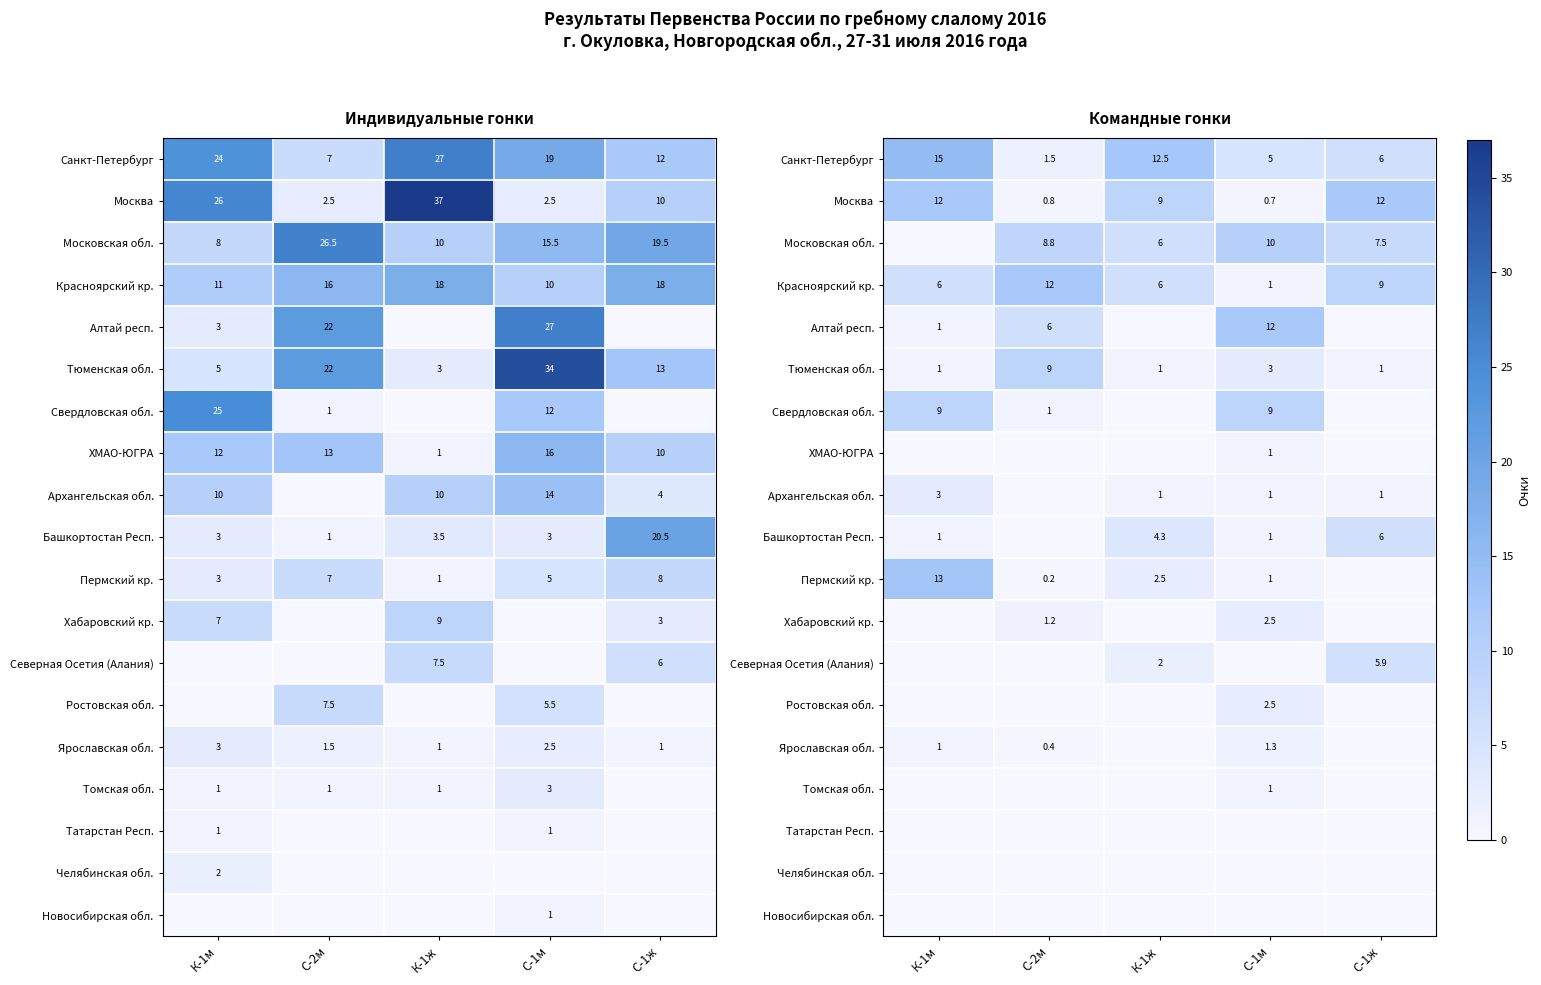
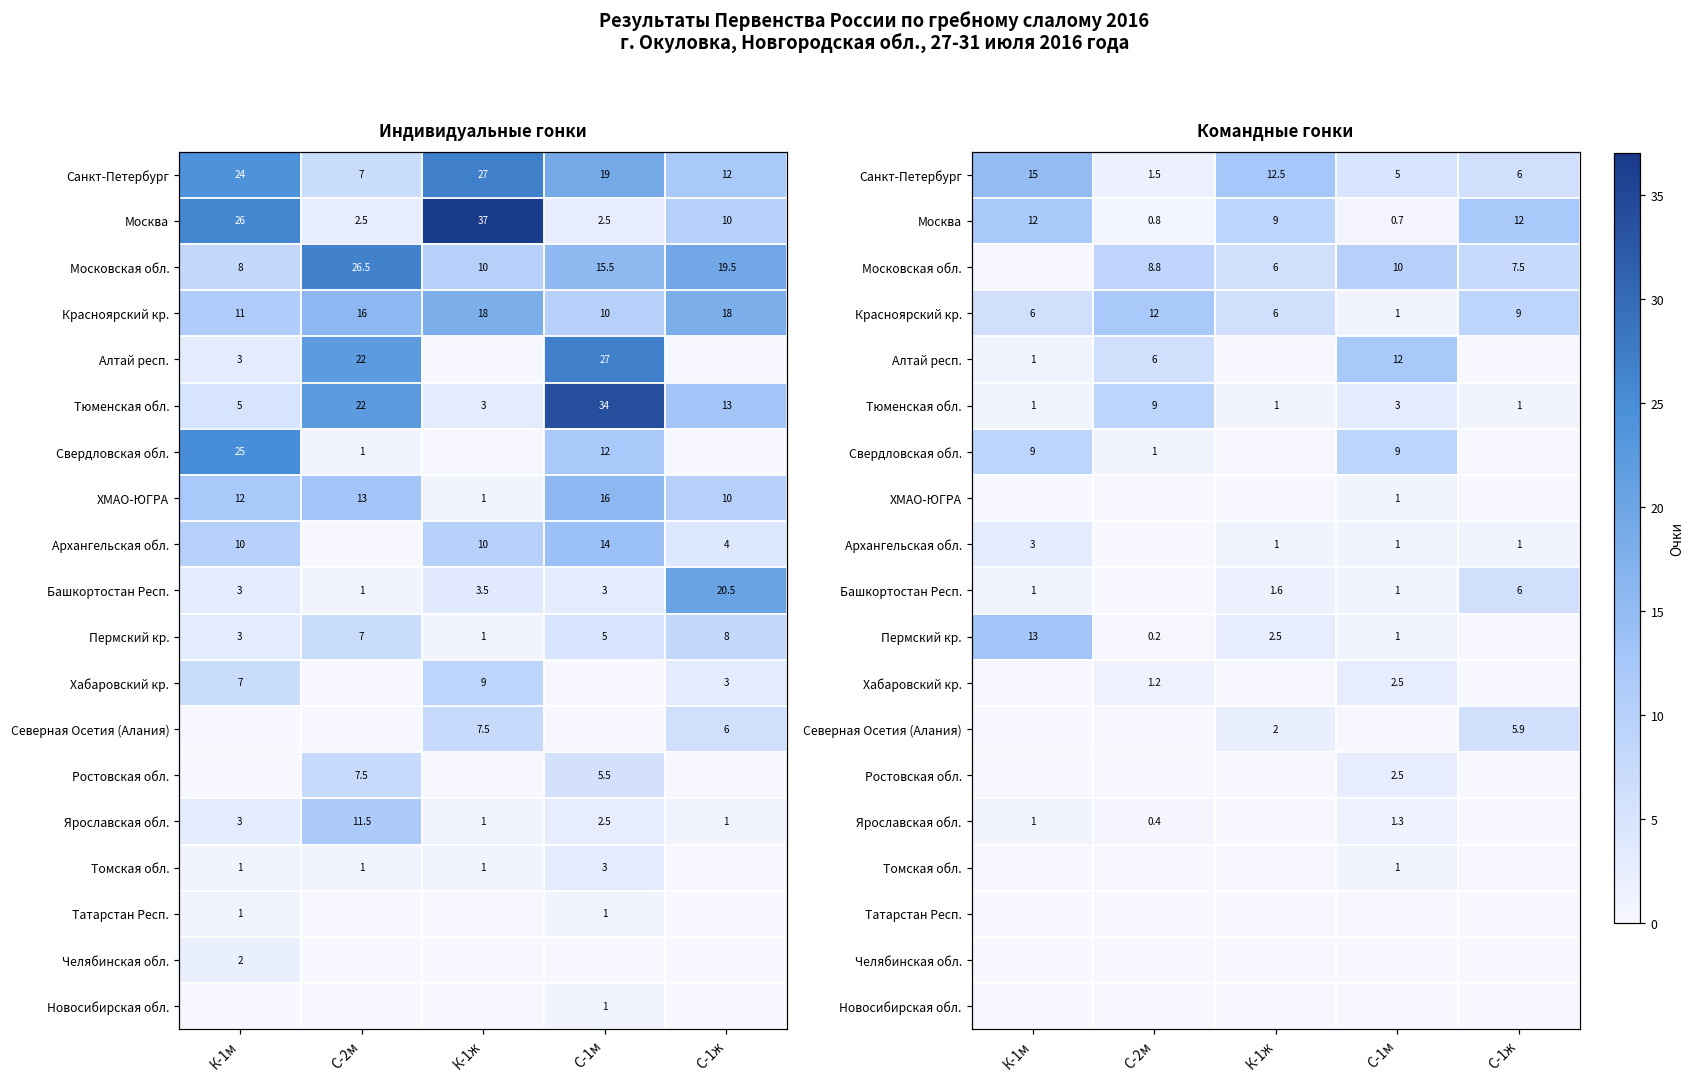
Индивидуальные гонки, Ярославская обл., С-2м: 1.5 -> 11.5
Командные гонки, Башкортостан Респ., К-1ж: 4.3 -> 1.6
